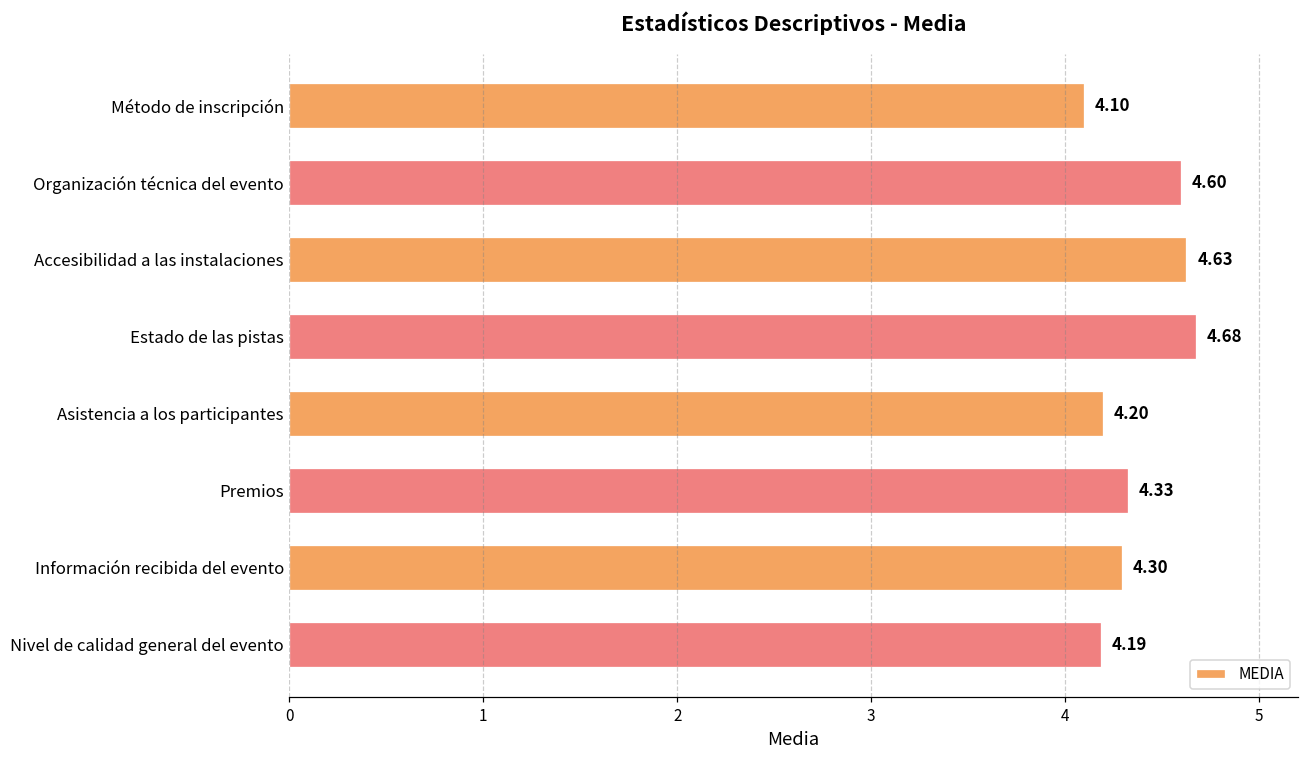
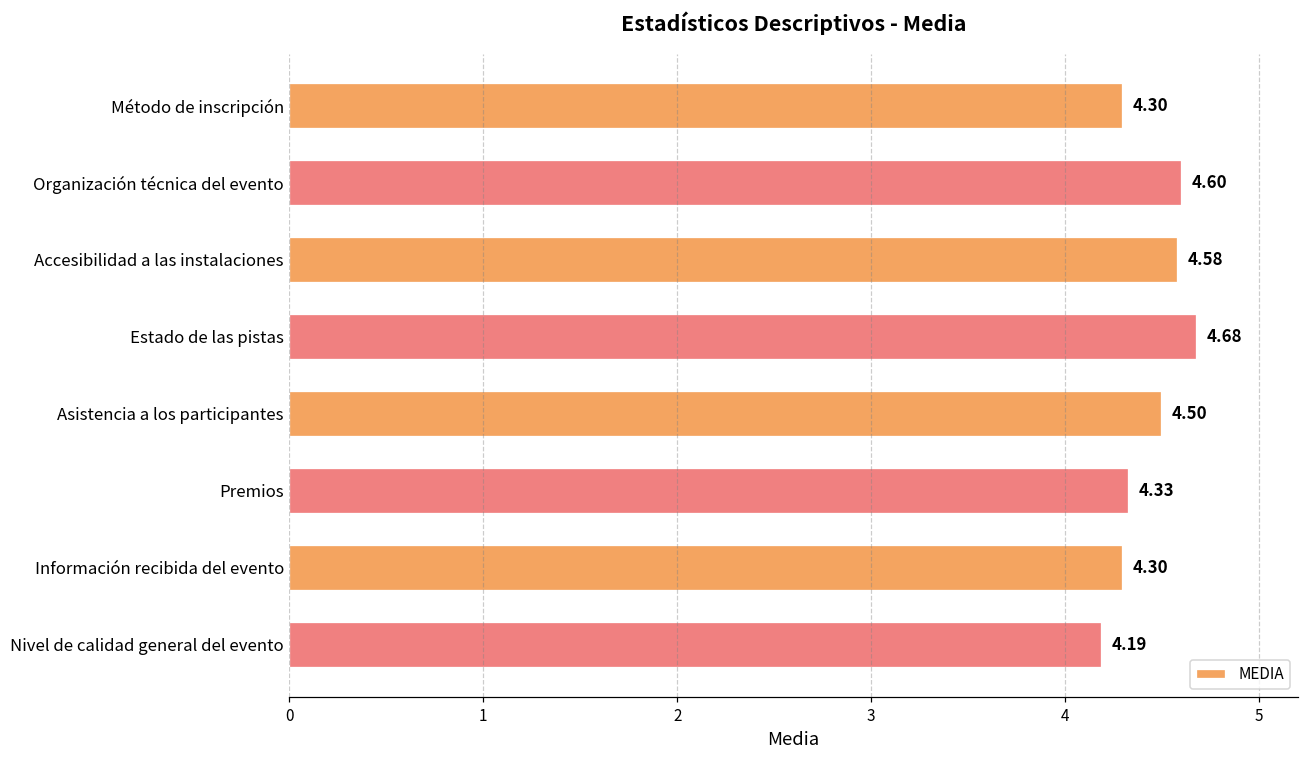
Método de inscripción: 4.10 -> 4.30
Accesibilidad a las instalaciones: 4.63 -> 4.58
Asistencia a los participantes: 4.20 -> 4.50
